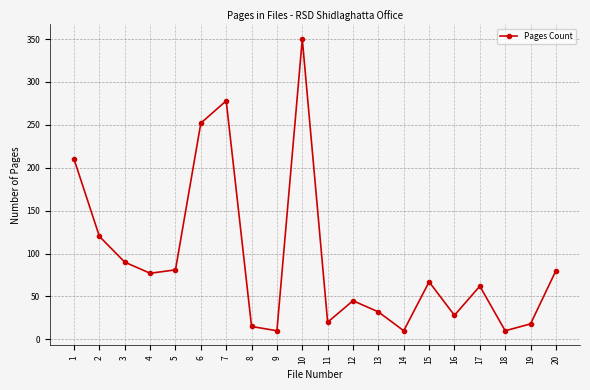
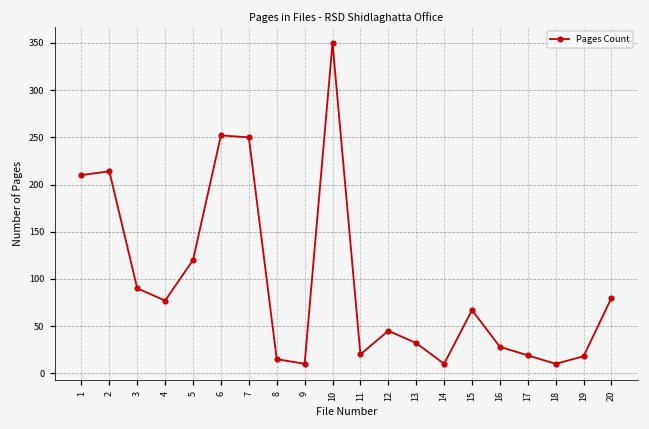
2: 120 -> 210
5: 80 -> 120
7: 280 -> 250
17: 60 -> 20
